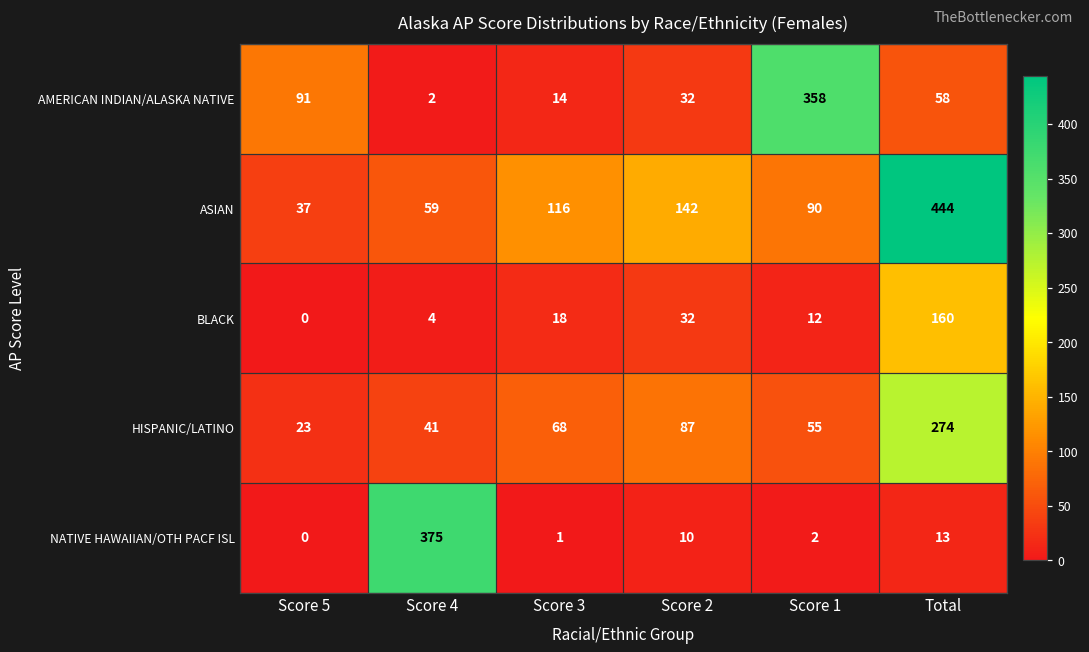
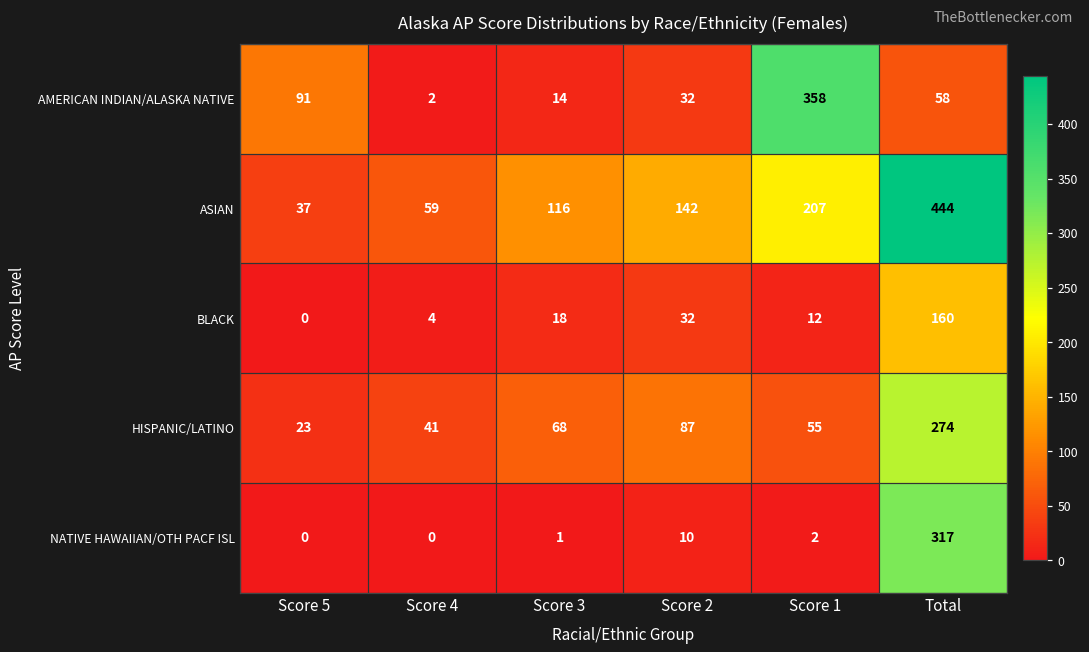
ASIAN, Score 1: 90 -> 207
NATIVE HAWAIIAN/OTH PACF ISL, Score 4: 375 -> 0
NATIVE HAWAIIAN/OTH PACF ISL, Total: 13 -> 317
